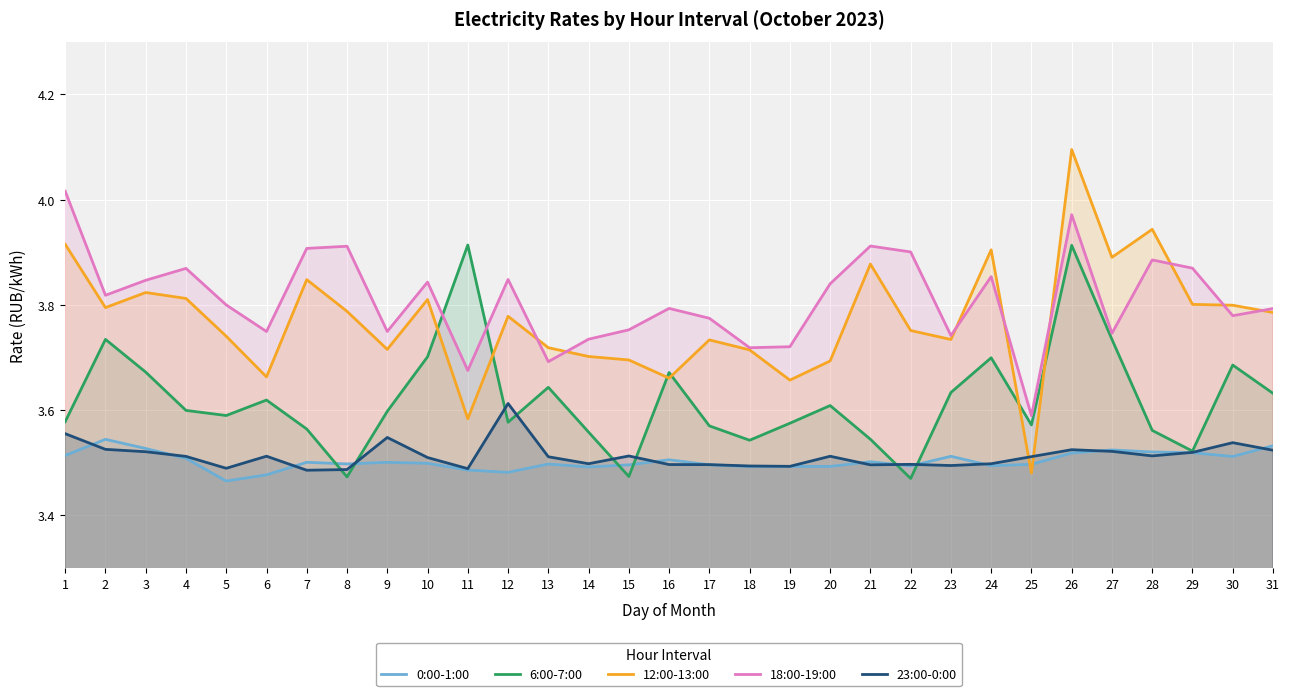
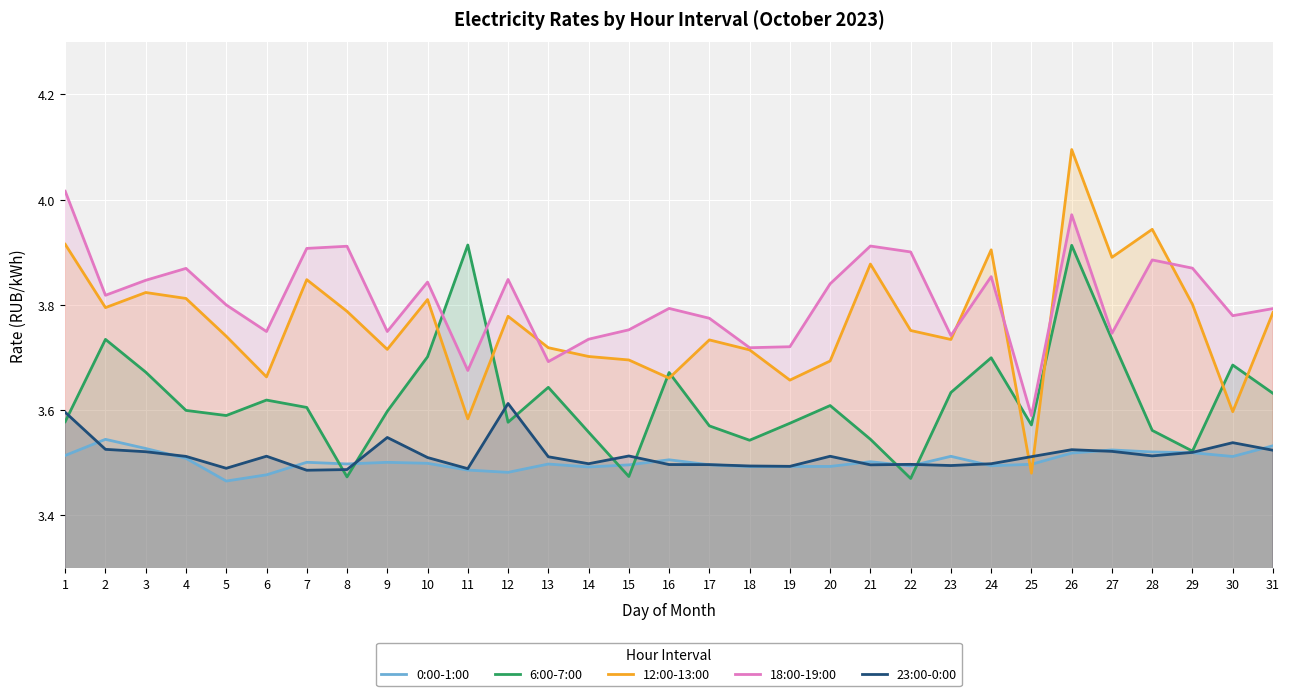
23:00-0:00, 1: 3.56 -> 3.60
6:00-7:00, 7: 3.56 -> 3.61
12:00-13:00, 30: 3.80 -> 3.60
